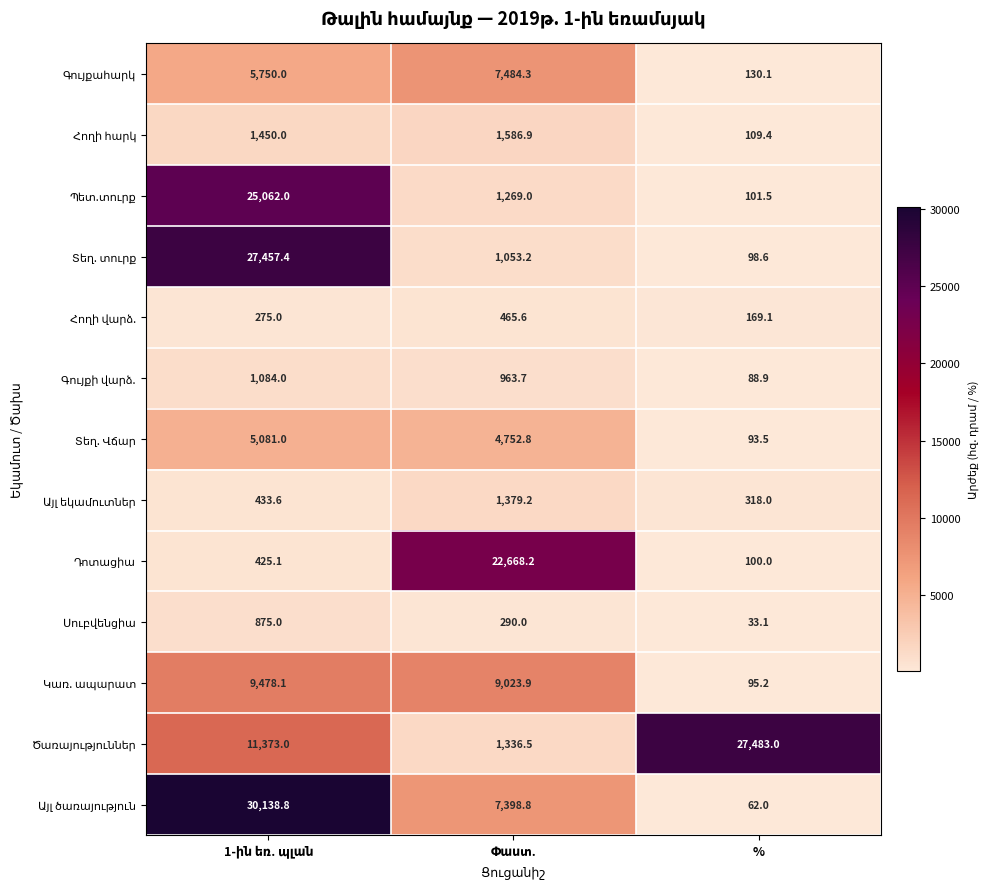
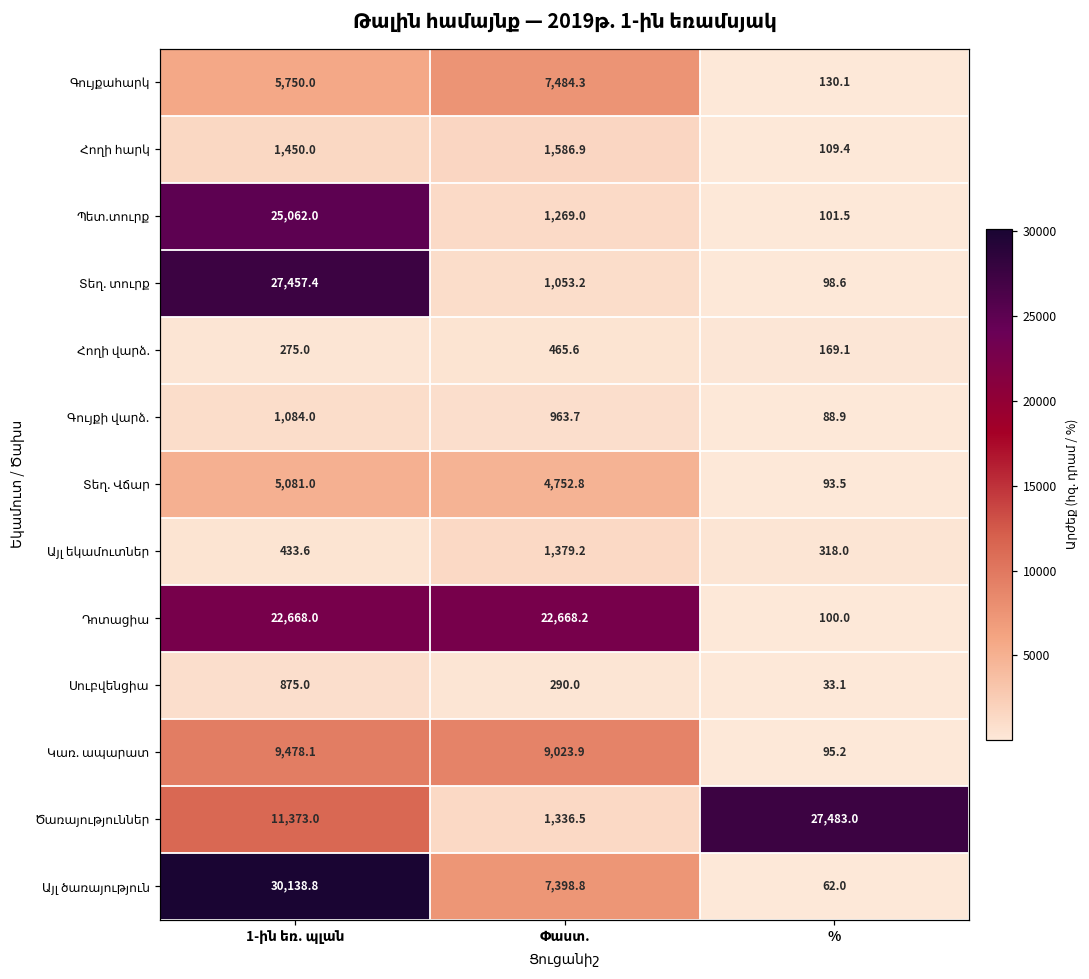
Դոտացիա, 1-ին եռ. պլան: 425.1 -> 22,668.0
